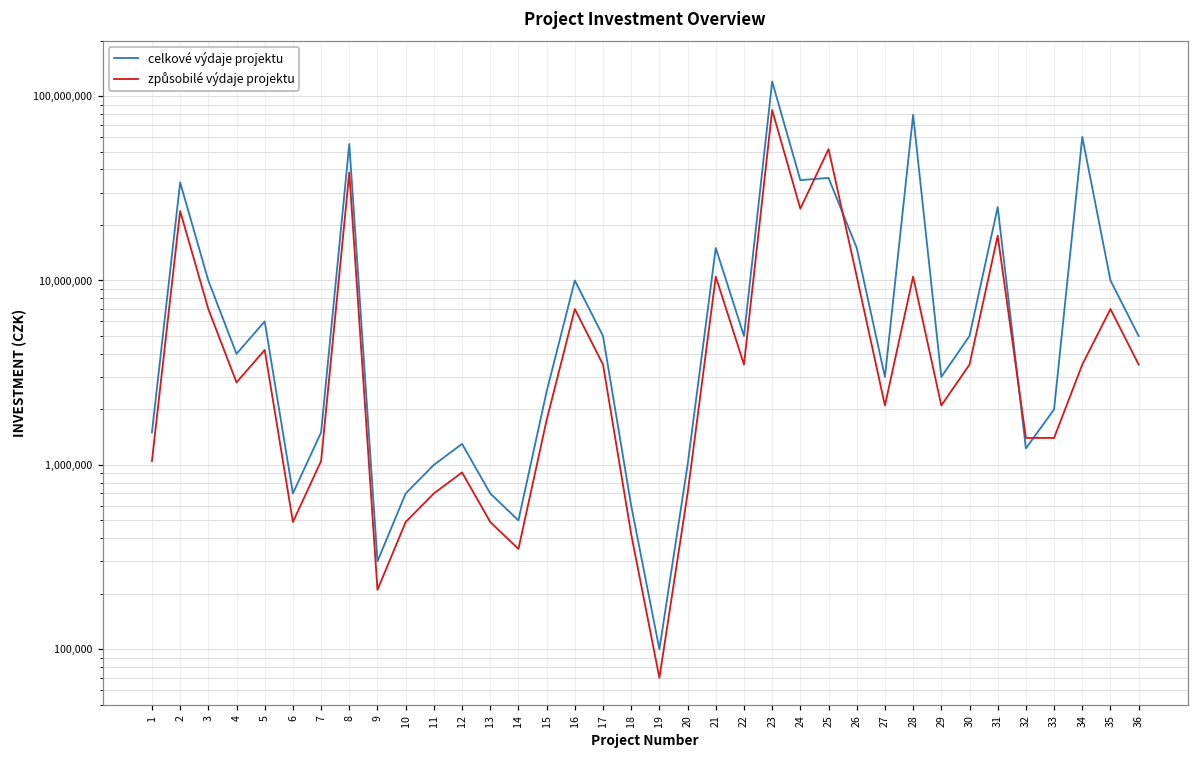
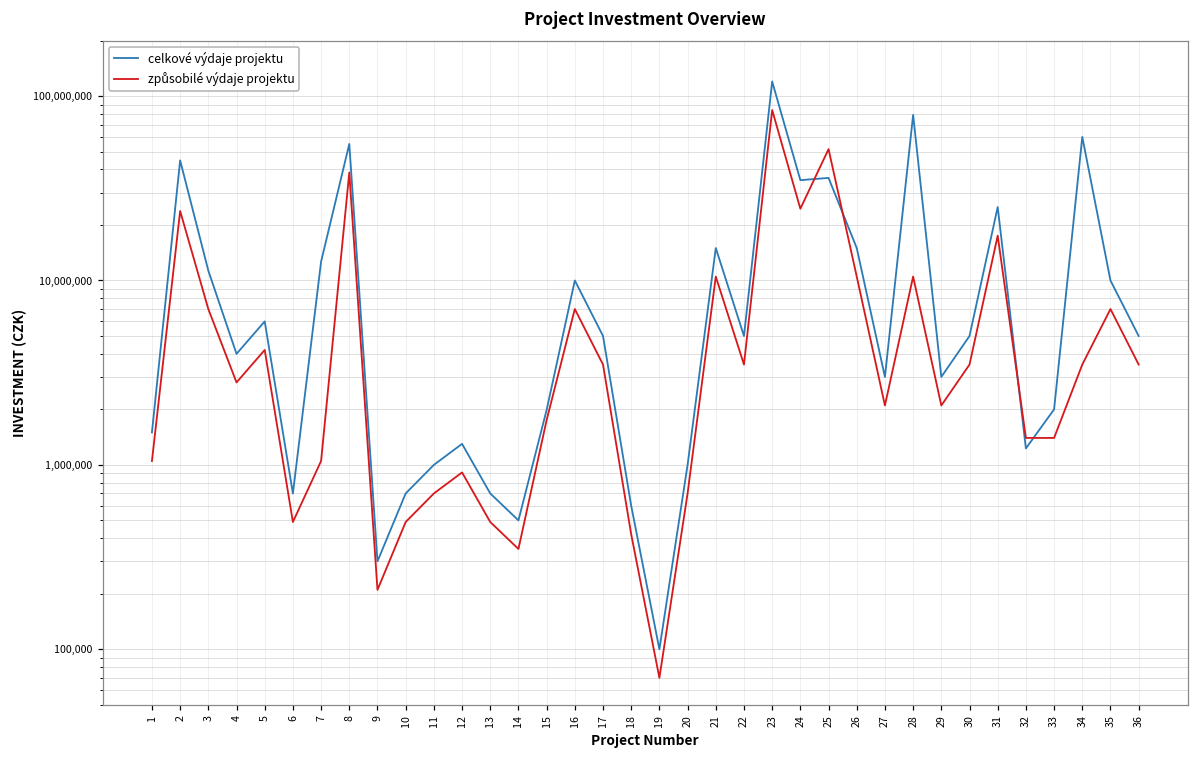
celkové výdaje projektu, 2: 34,000,000 -> 45,000,000
celkové výdaje projektu, 3: 10,000,000 -> 11,000,000
celkové výdaje projektu, 7: 1,500,000 -> 13,000,000
celkové výdaje projektu, 15: 2,500,000 -> 2,000,000
